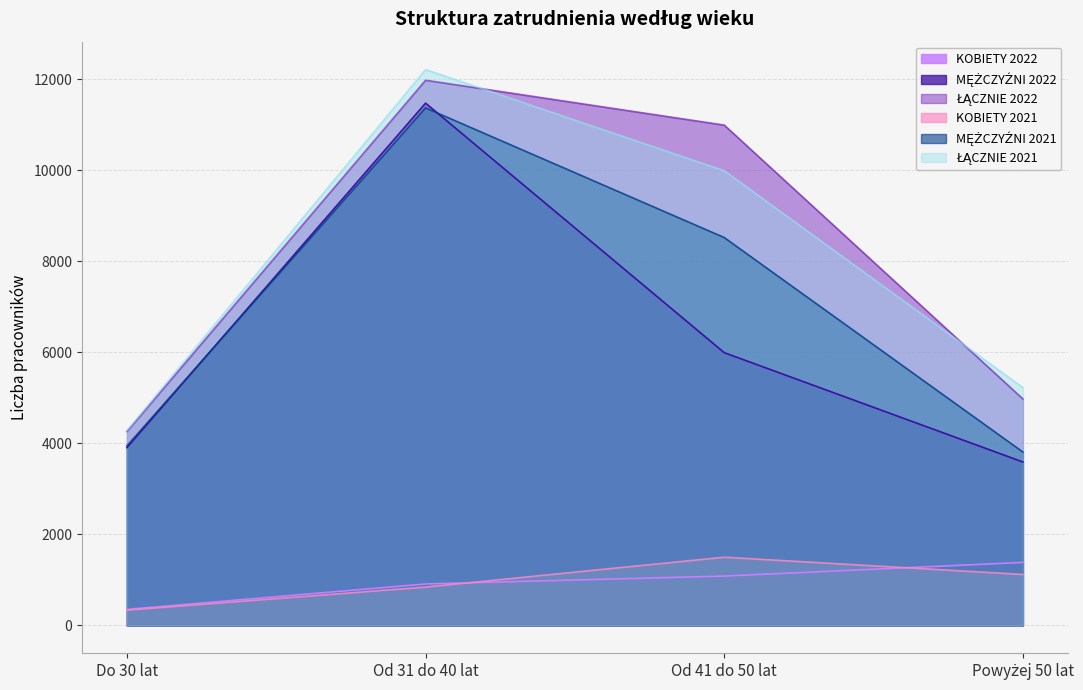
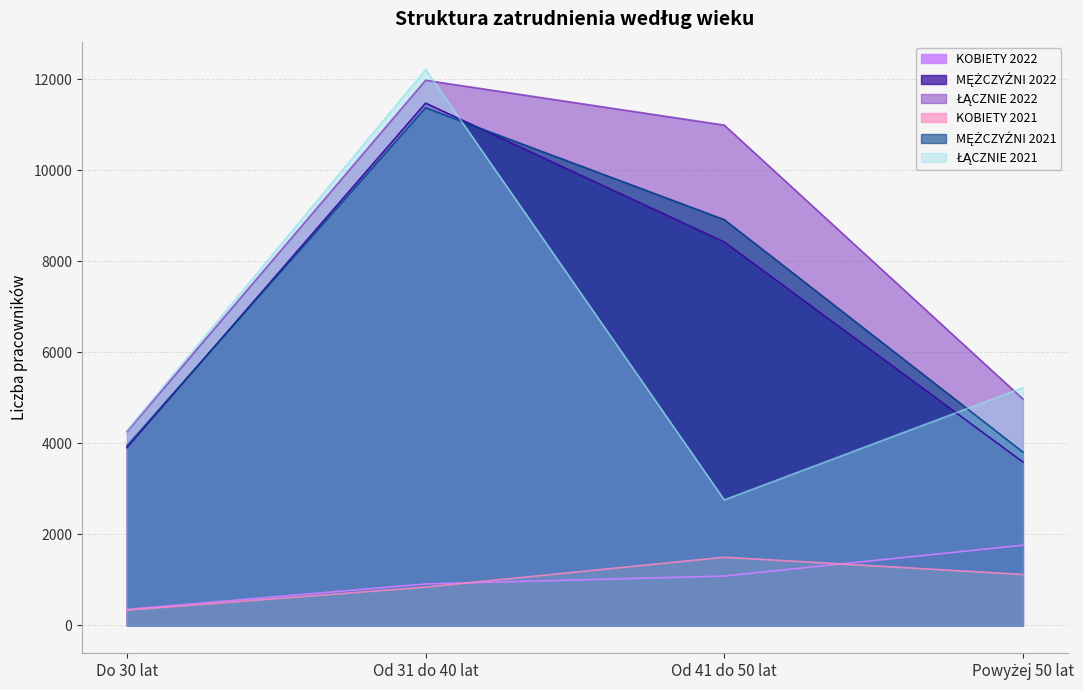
MĘŻCZYŹNI 2022, Od 41 do 50 lat: 6000 -> 8400
MĘŻCZYŹNI 2021, Od 41 do 50 lat: 8500 -> 8900
ŁĄCZNIE 2021, Od 41 do 50 lat: 10000 -> 2800
KOBIETY 2022, Powyżej 50 lat: 1400 -> 1800
